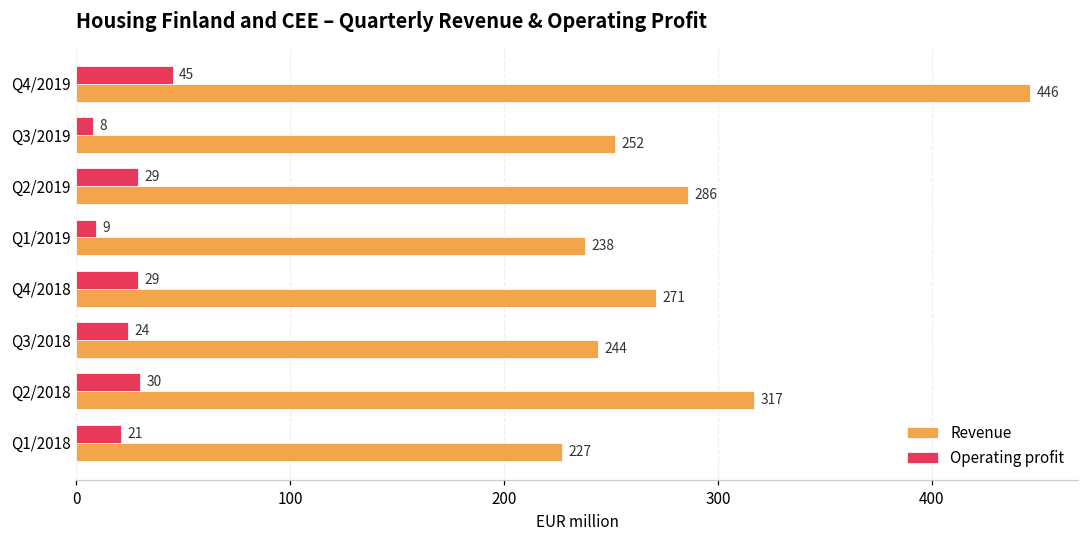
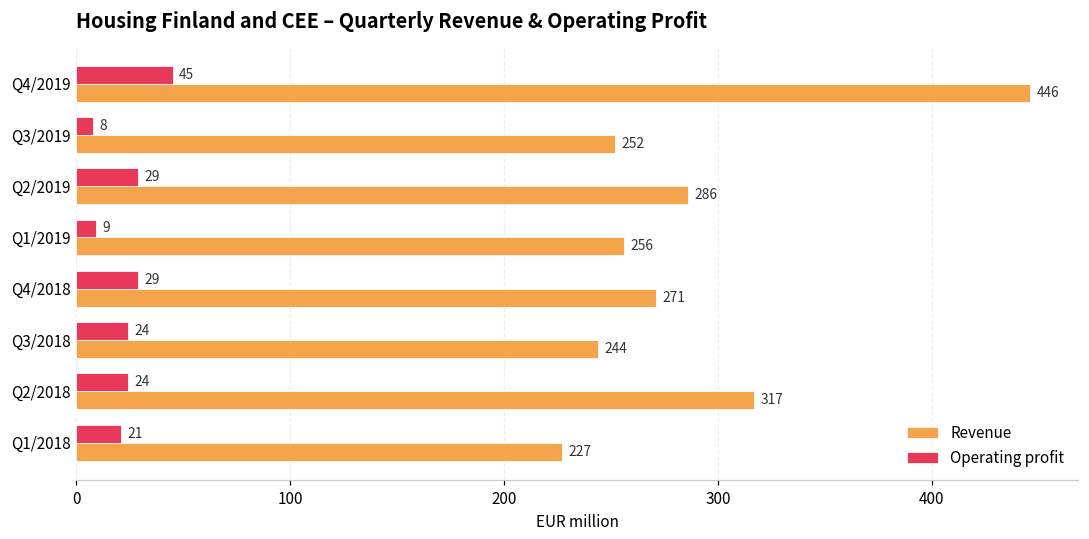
Revenue, Q1/2019: 238 -> 256
Operating profit, Q2/2018: 30 -> 24
